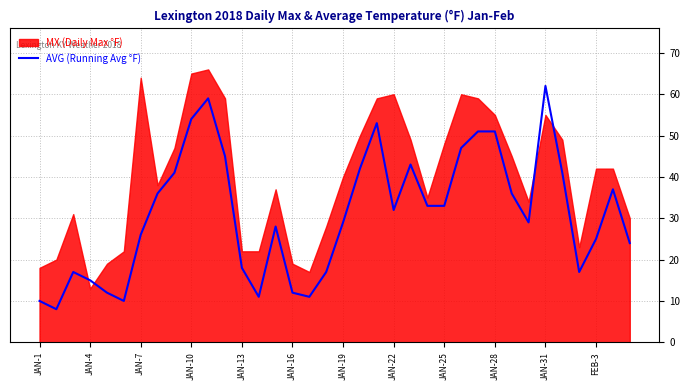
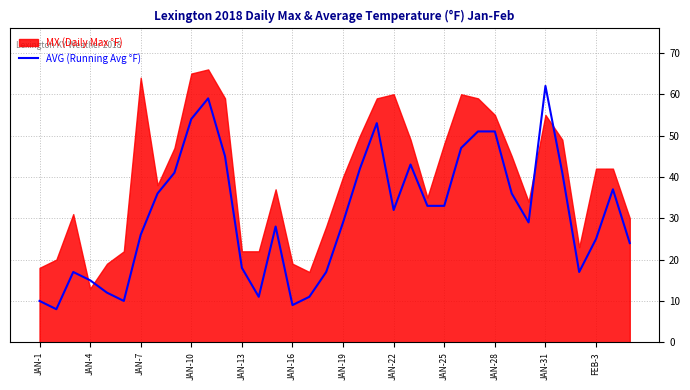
AVG (Running Avg °F), JAN-16: 12 -> 9
